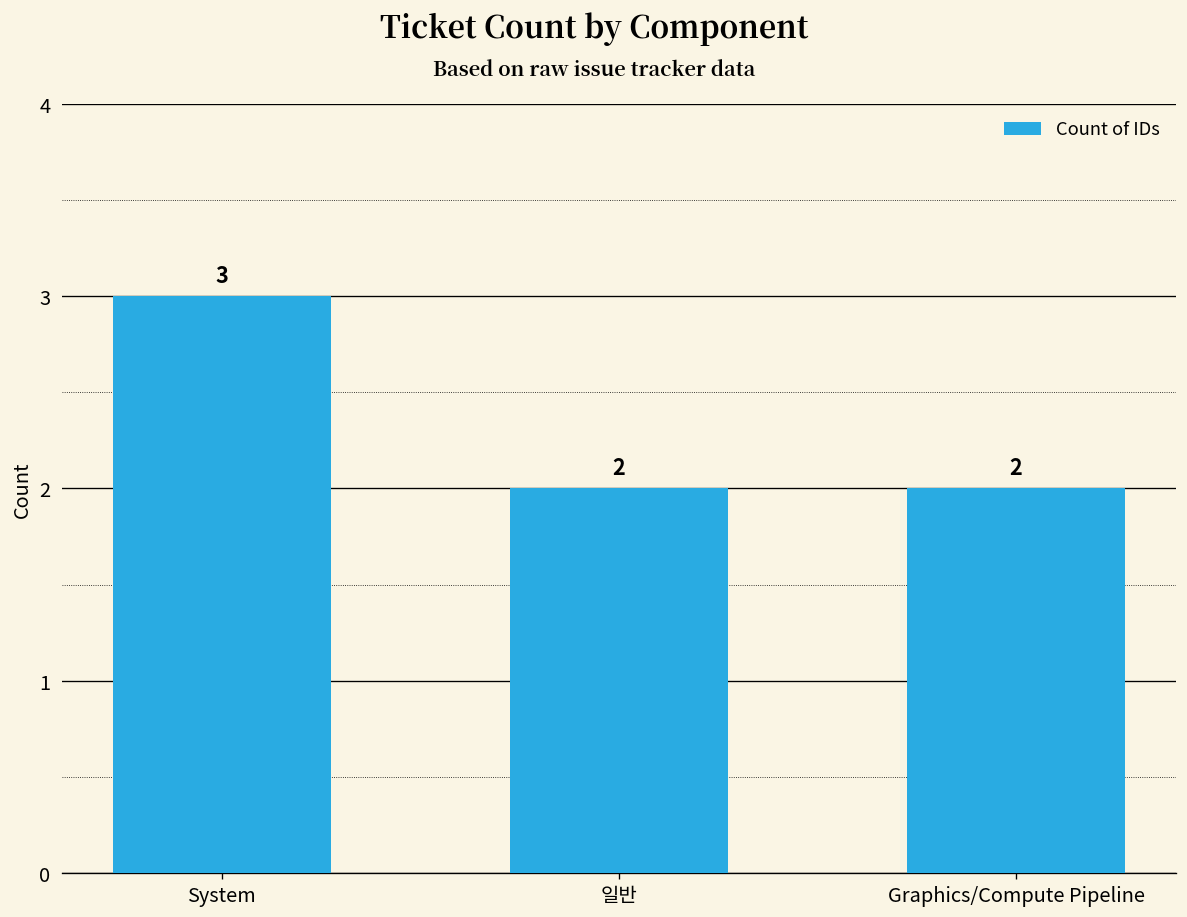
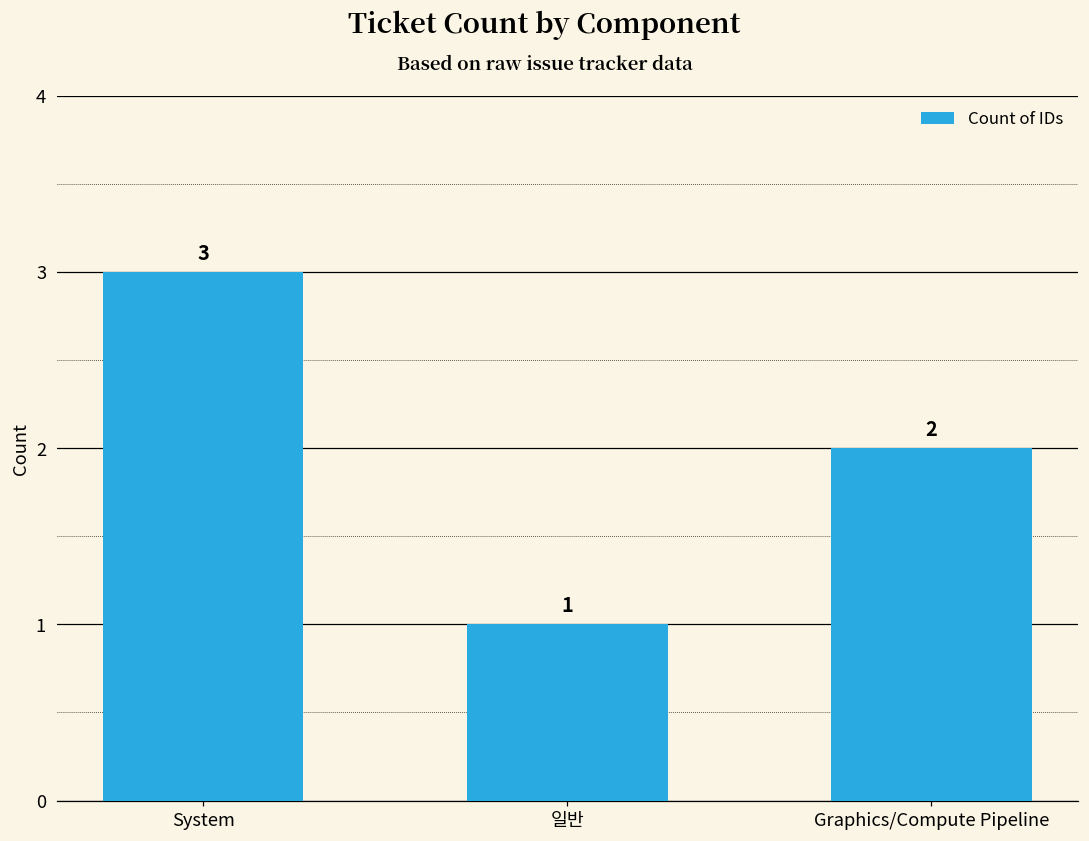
일반: 2 -> 1
